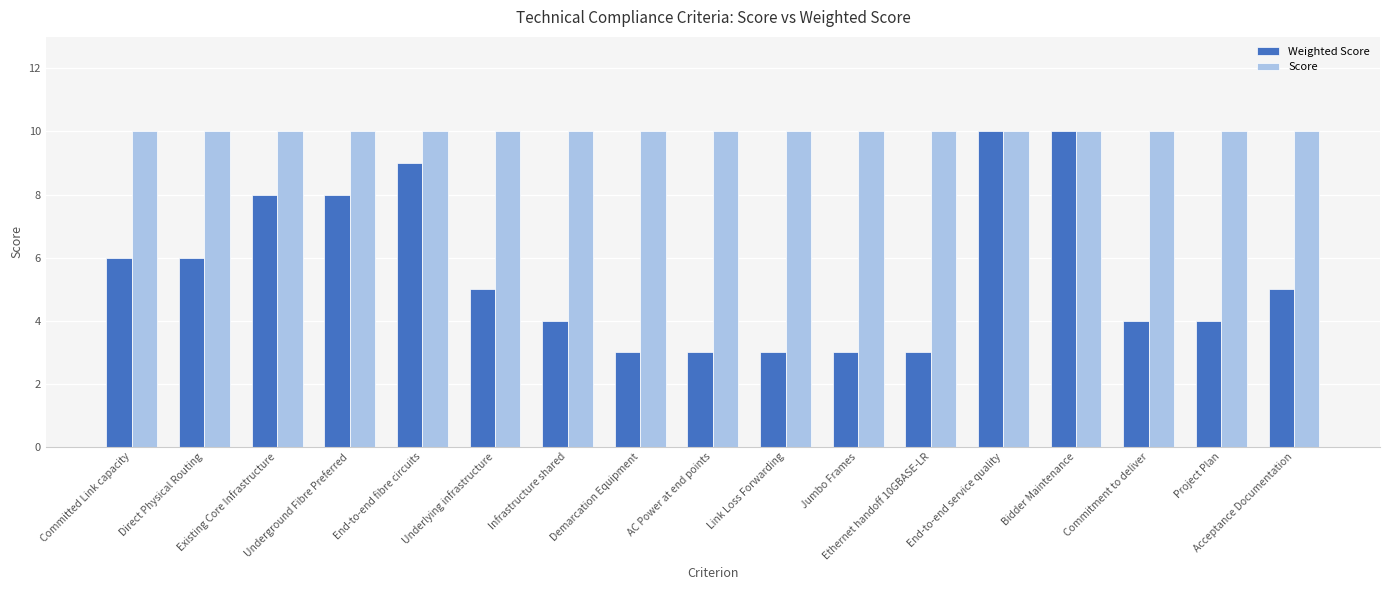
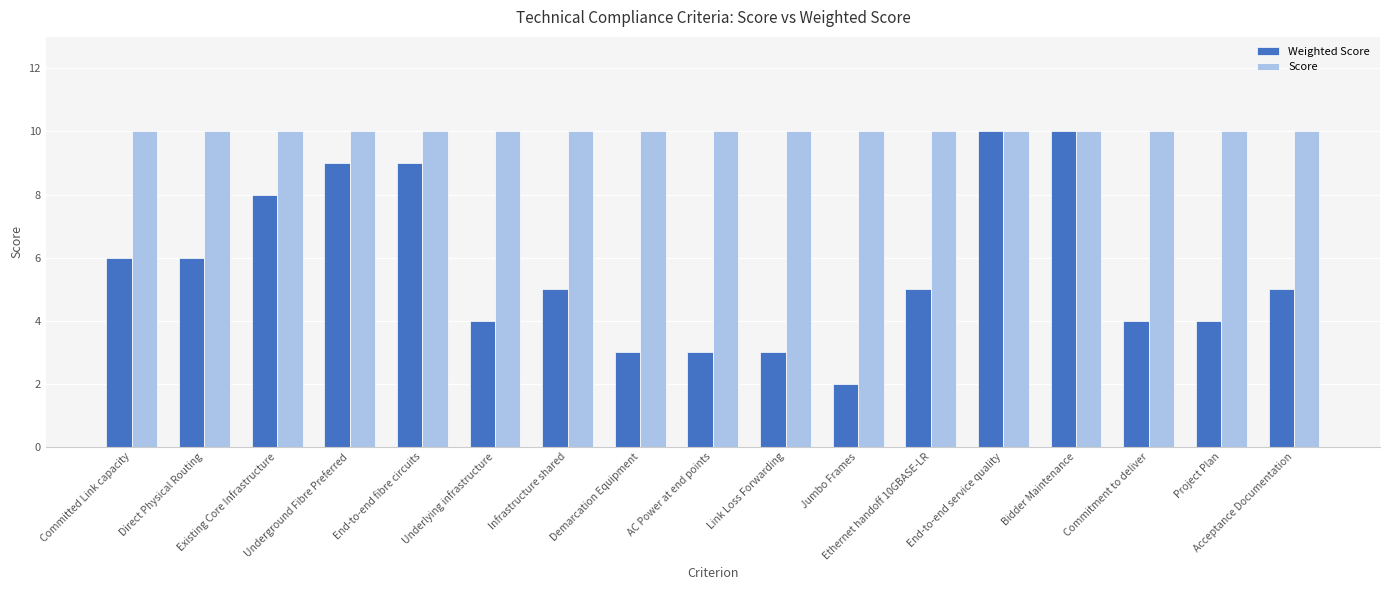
Weighted Score, Underground Fibre Preferred: 8 -> 9
Weighted Score, Underlying infrastructure: 5 -> 4
Weighted Score, Infrastructure shared: 4 -> 5
Weighted Score, Jumbo Frames: 3 -> 2
Weighted Score, Ethernet handoff 10GBASE-LR: 3 -> 5
